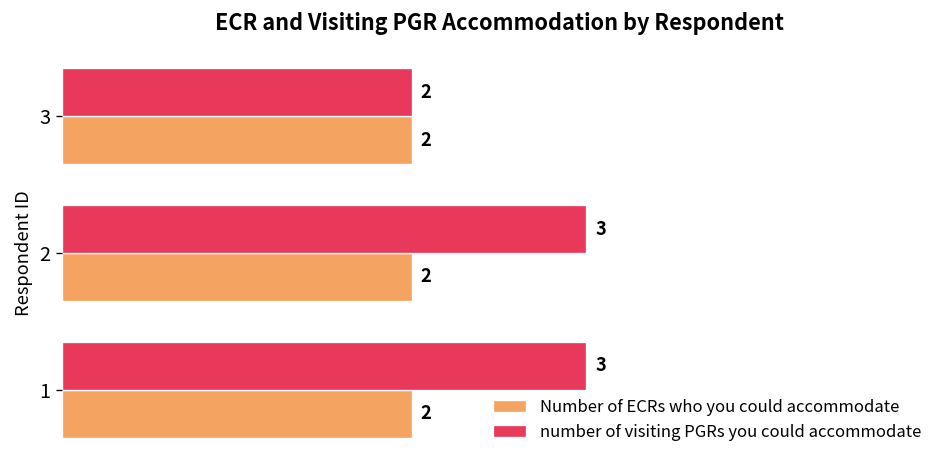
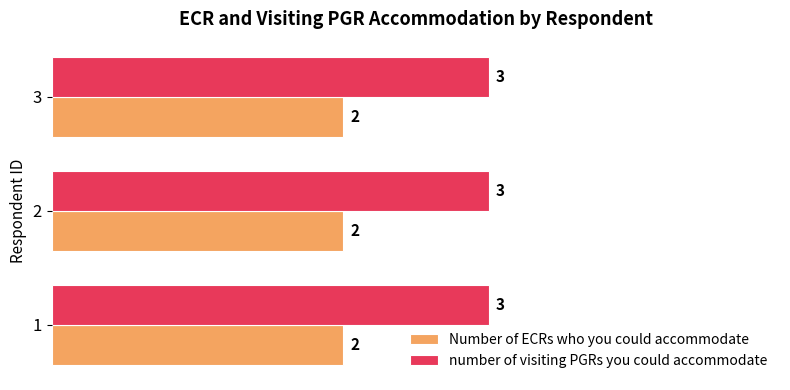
number of visiting PGRs you could accommodate, 3: 2 -> 3
